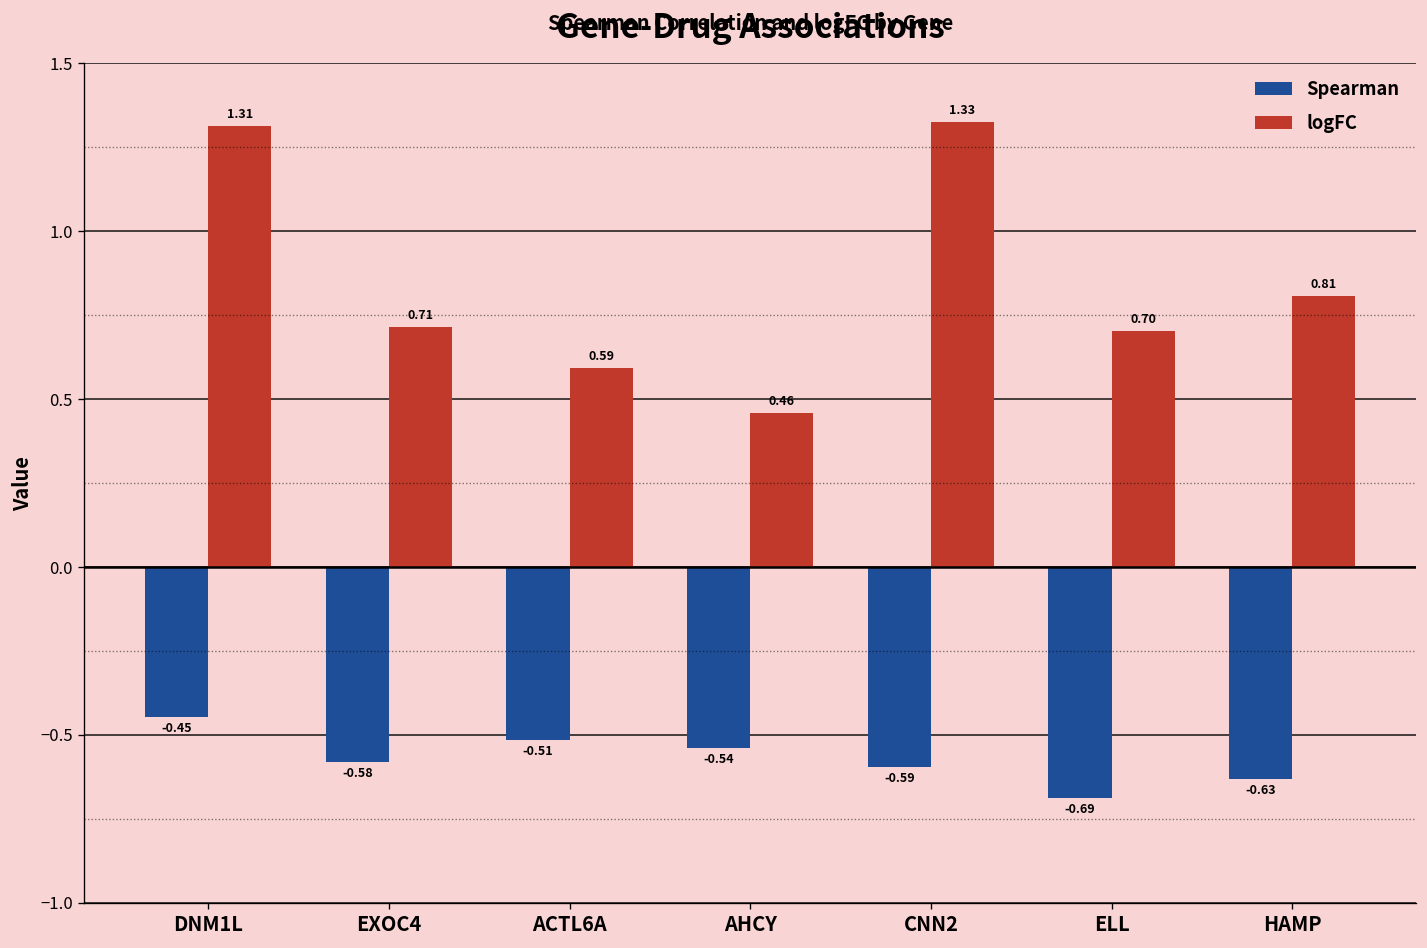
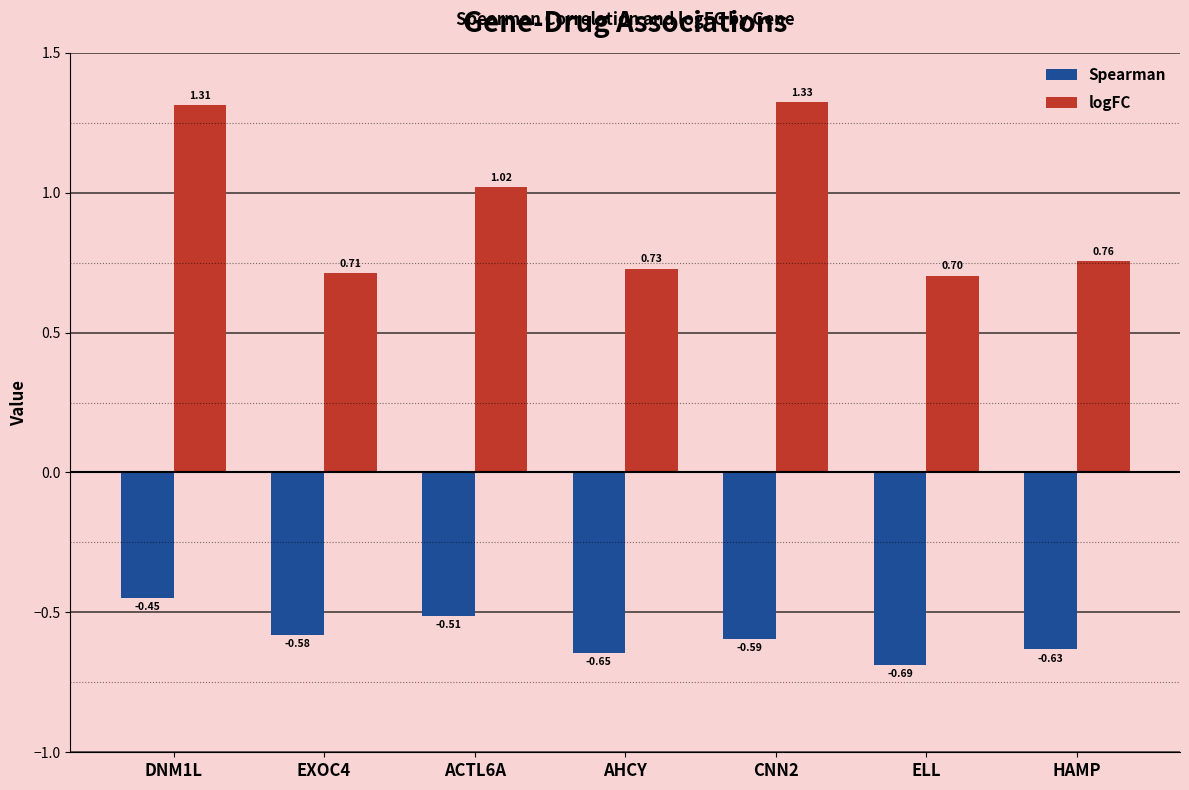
logFC, ACTL6A: 0.59 -> 1.02
Spearman, AHCY: -0.54 -> -0.65
logFC, AHCY: 0.46 -> 0.73
logFC, HAMP: 0.81 -> 0.76
